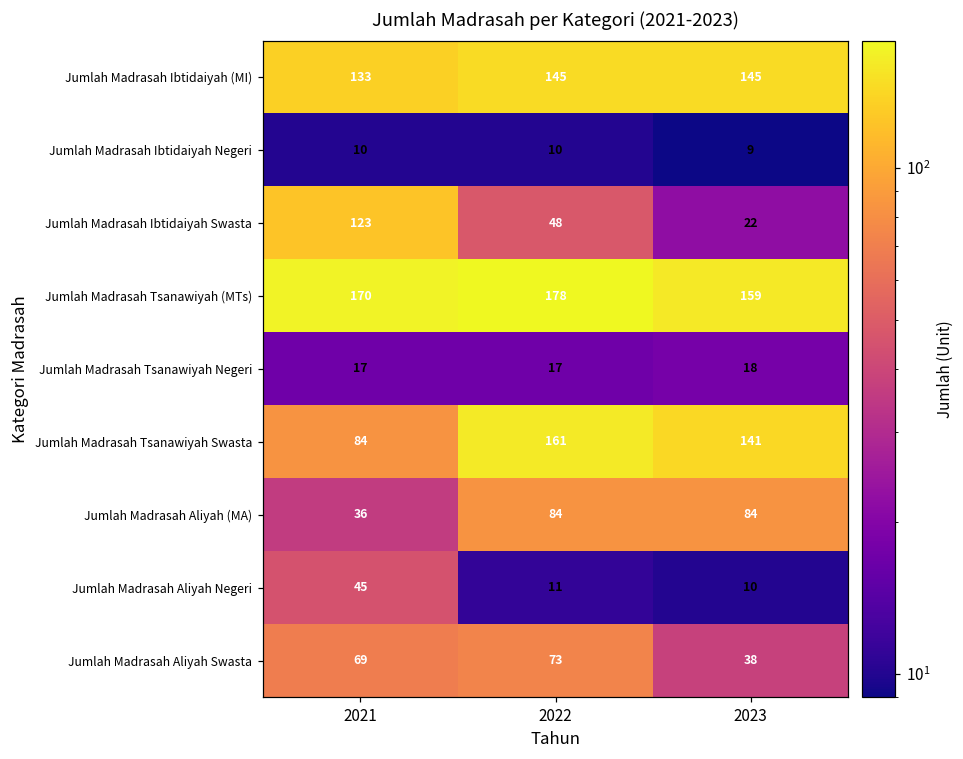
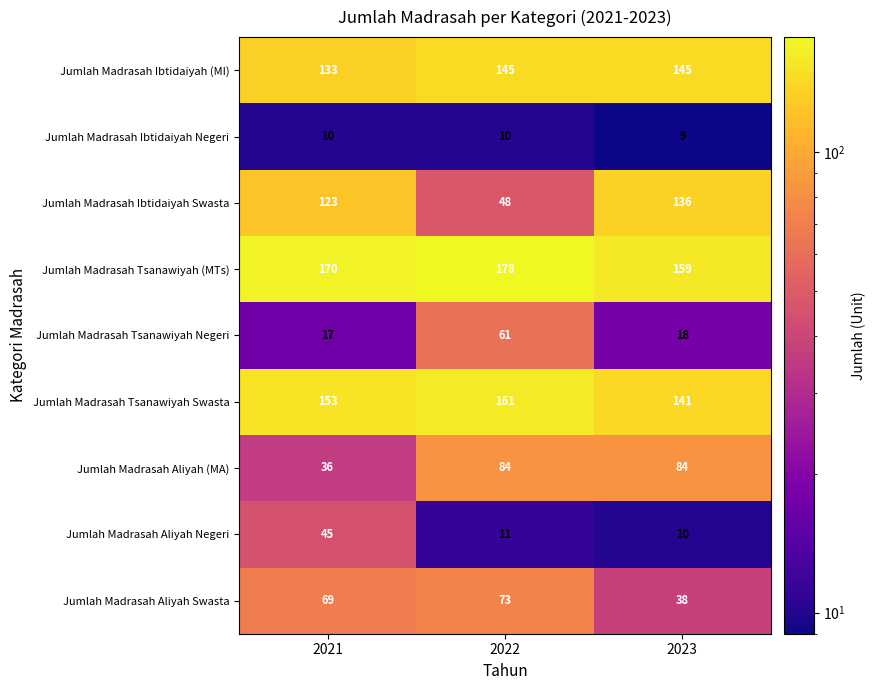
Jumlah Madrasah Ibtidaiyah Swasta, 2023: 22 -> 136
Jumlah Madrasah Tsanawiyah Negeri, 2022: 17 -> 61
Jumlah Madrasah Tsanawiyah Swasta, 2021: 84 -> 153
